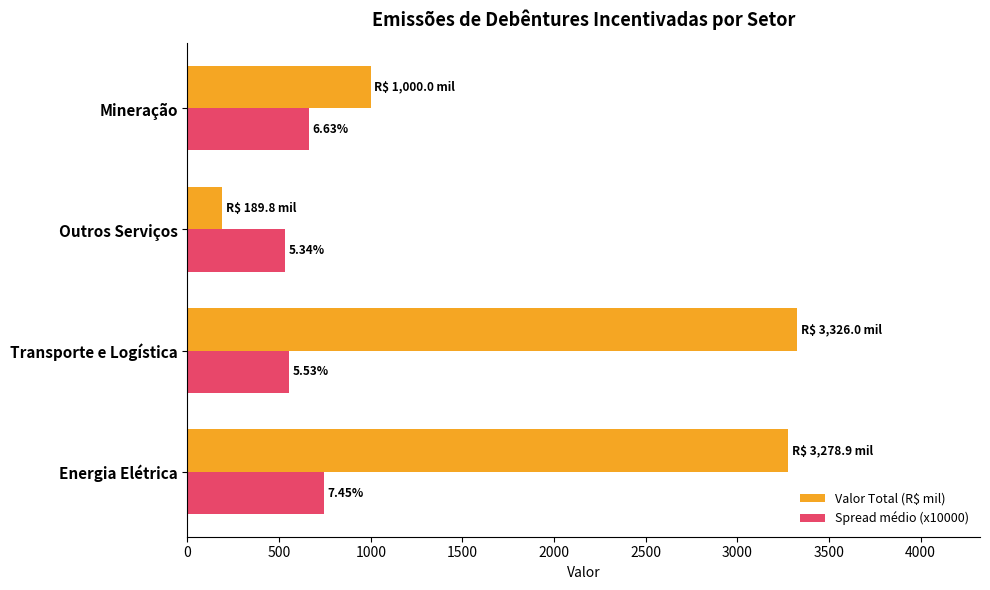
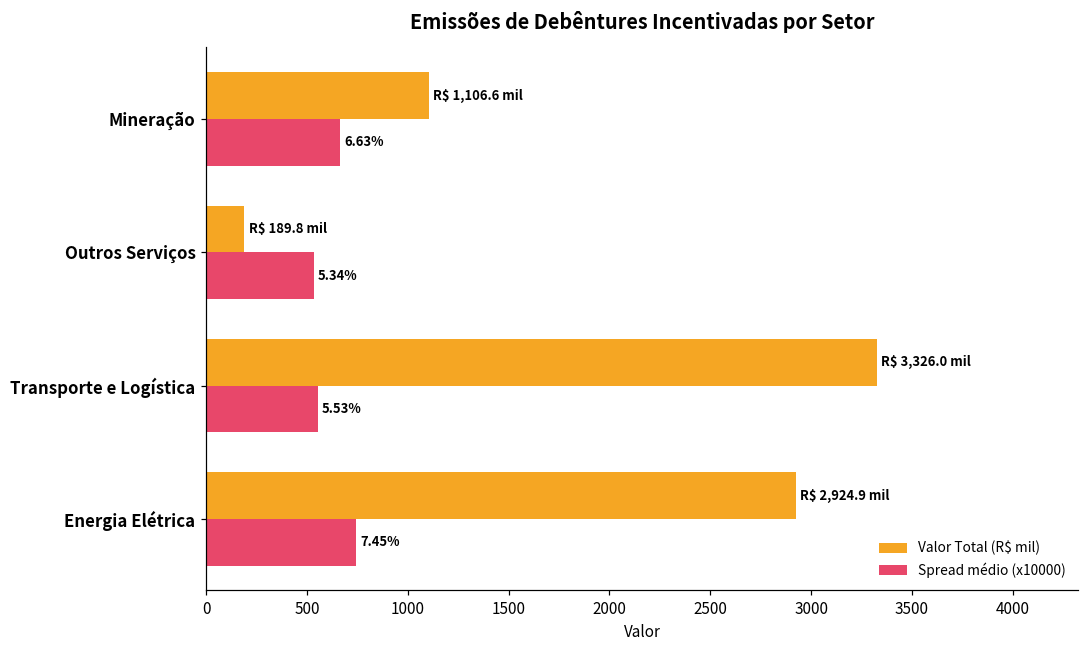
Valor Total (R$ mil), Mineração: 1,000.0 -> 1,106.6
Valor Total (R$ mil), Energia Elétrica: 3,278.9 -> 2,924.9
